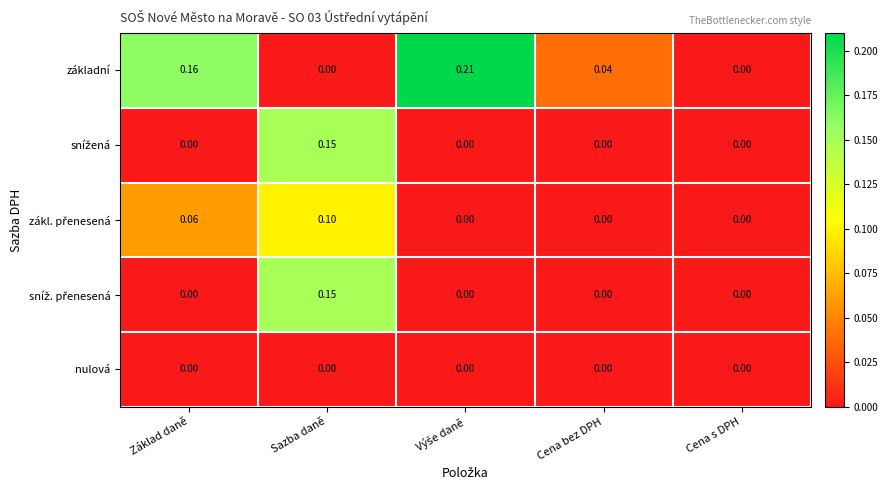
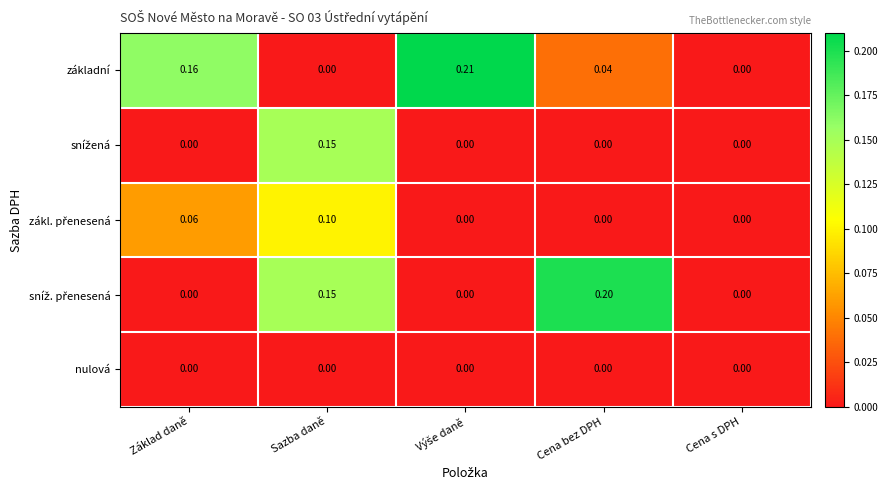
sníž. přenesená, Cena bez DPH: 0.00 -> 0.20
